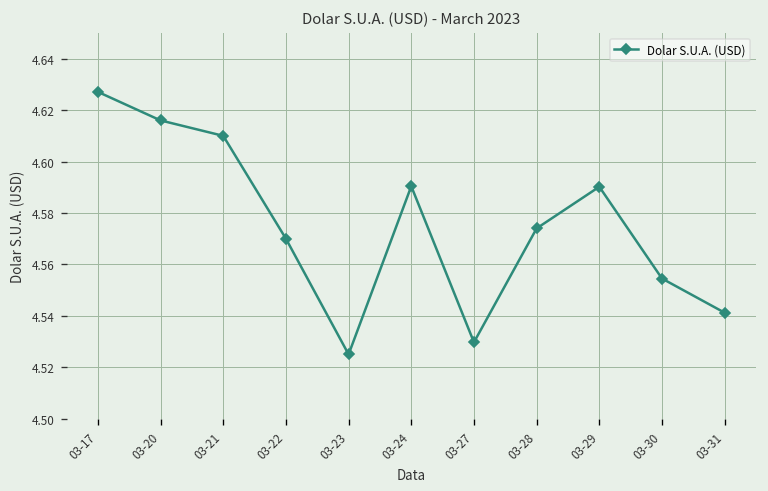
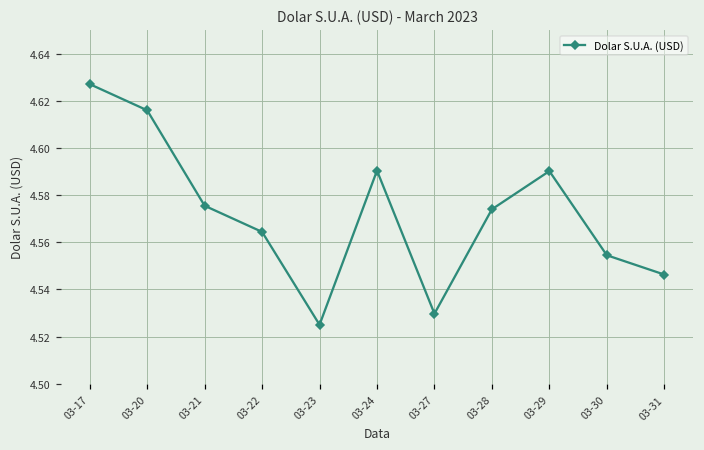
03-21: 4.610 -> 4.576
03-22: 4.570 -> 4.564
03-31: 4.541 -> 4.546
